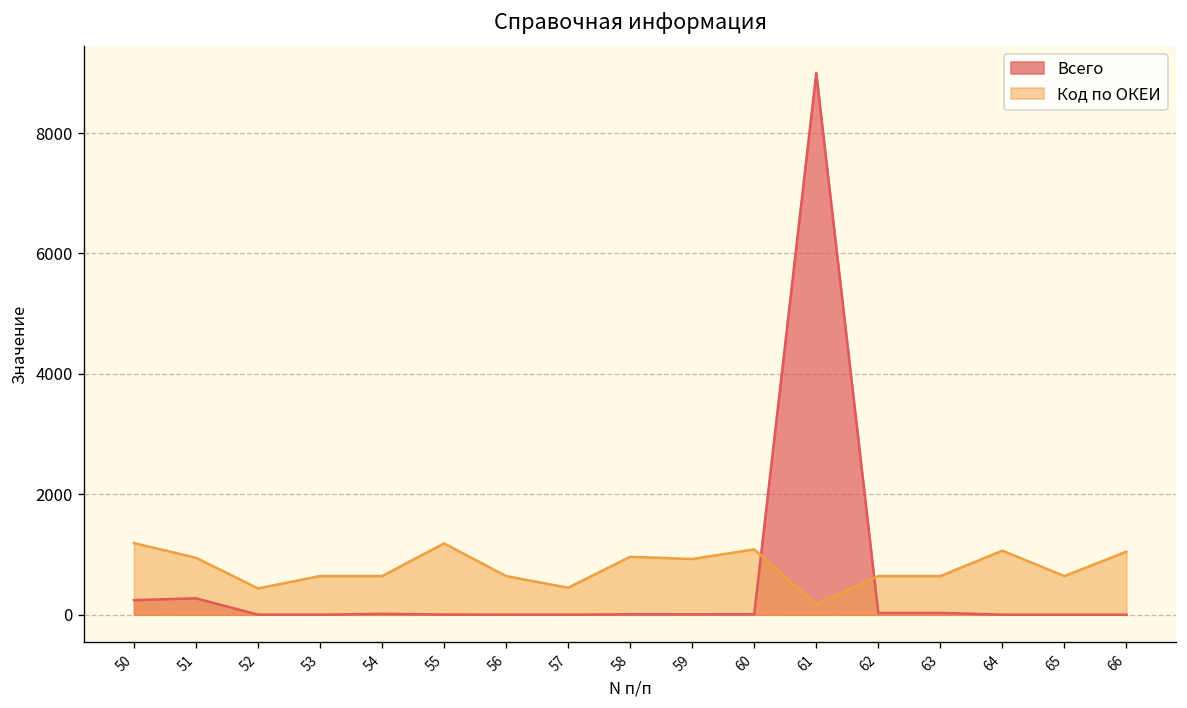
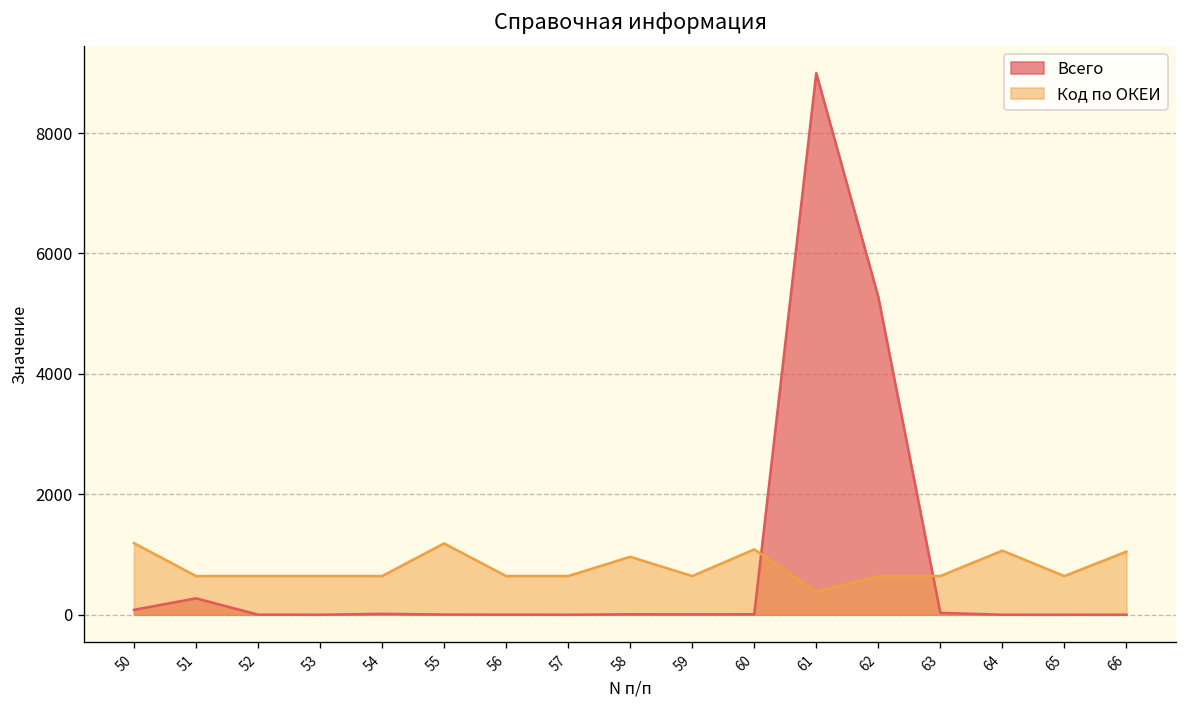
Всего, 50: 200 -> 100
Код по ОКЕИ, 51: 900 -> 600
Код по ОКЕИ, 52: 400 -> 600
Код по ОКЕИ, 57: 400 -> 600
Код по ОКЕИ, 59: 900 -> 600
Код по ОКЕИ, 61: 200 -> 400
Всего, 62: 0 -> 5300
